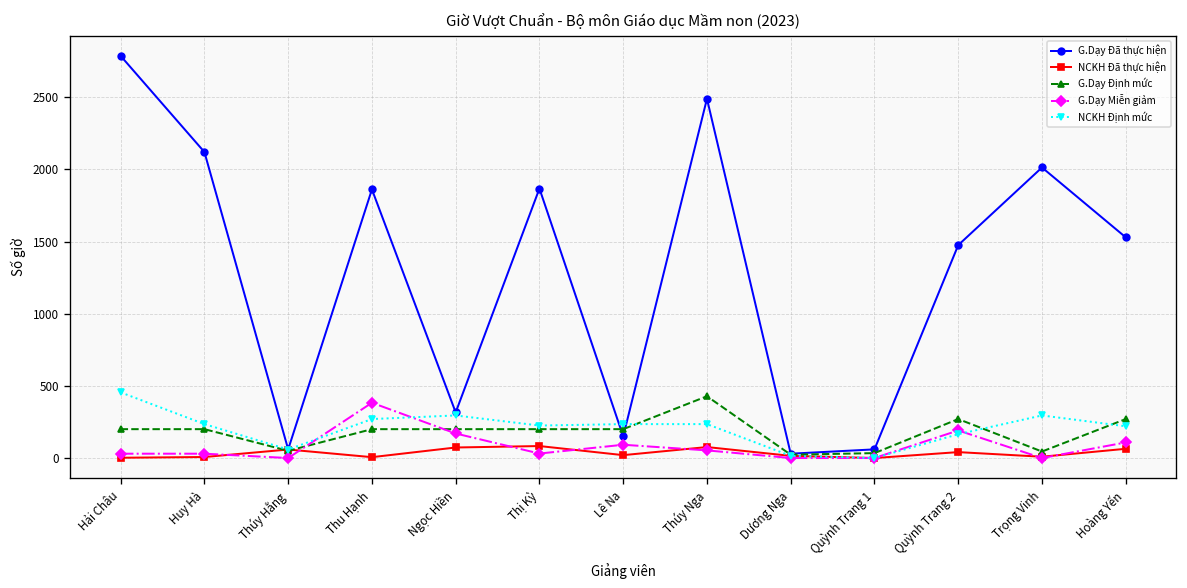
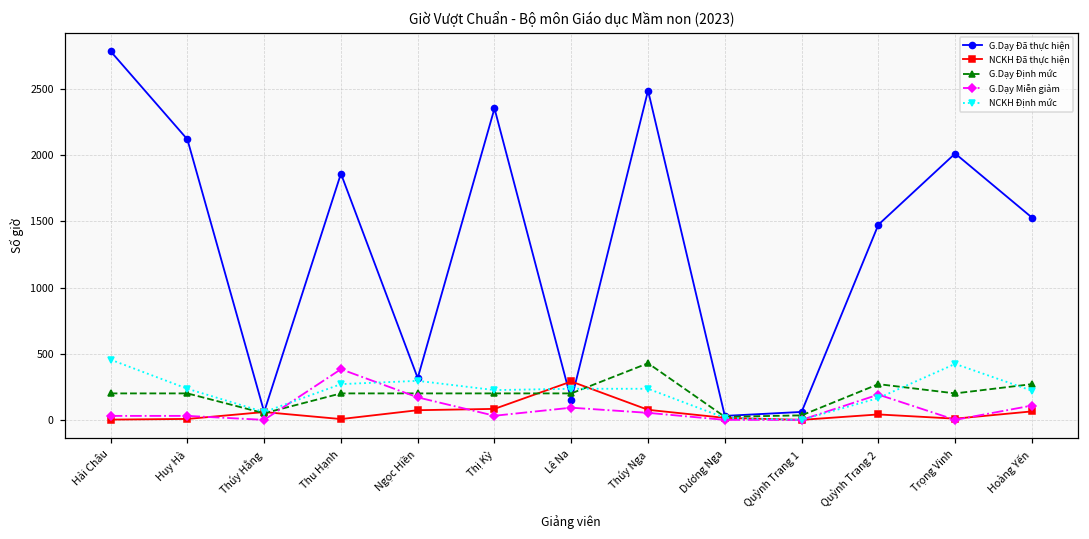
G.Dạy Đã thực hiện, Thị Kỳ: 1870 -> 2350
NCKH Đã thực hiện, Lê Na: 20 -> 290
G.Dạy Định mức, Trọng Vinh: 50 -> 200
NCKH Định mức, Trọng Vinh: 300 -> 420
